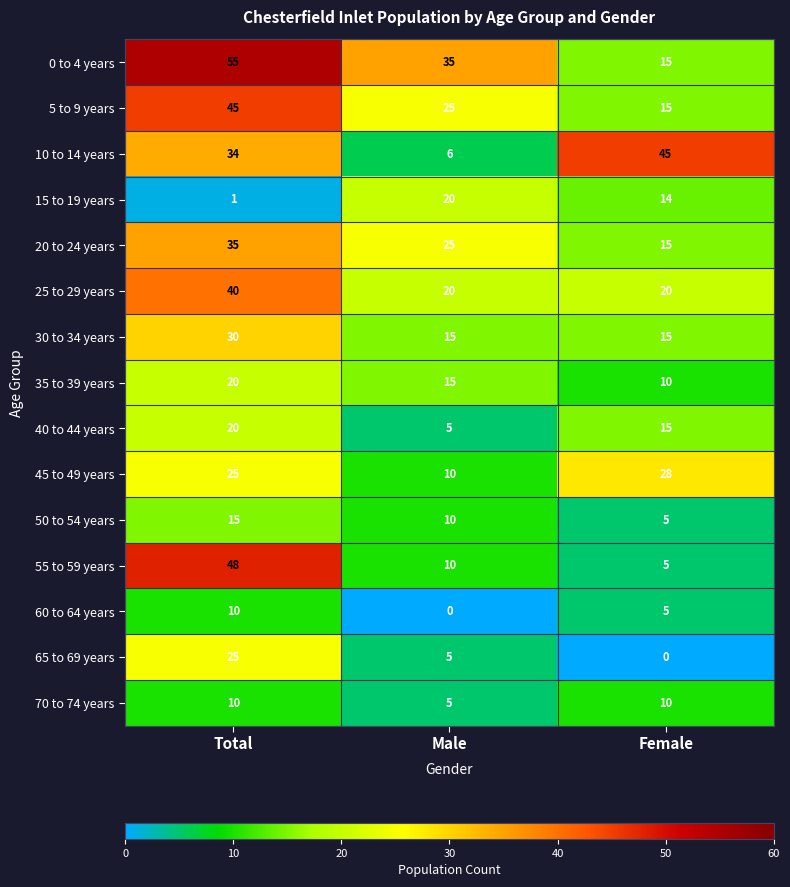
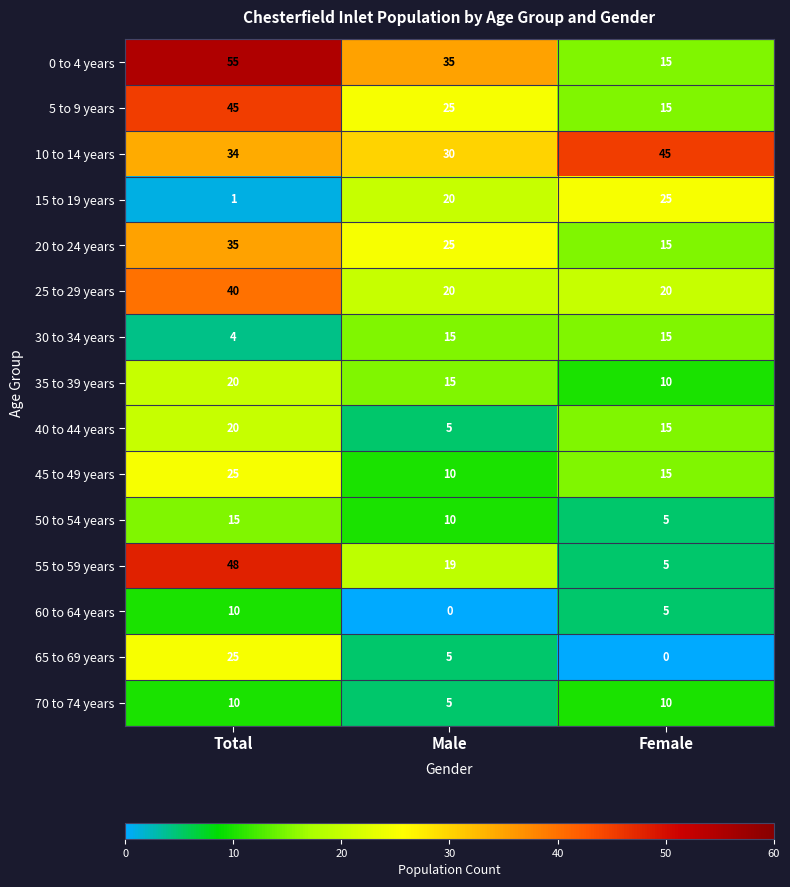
10 to 14 years, Male: 6 -> 30
15 to 19 years, Female: 14 -> 25
30 to 34 years, Total: 30 -> 4
45 to 49 years, Female: 28 -> 15
55 to 59 years, Male: 10 -> 19
